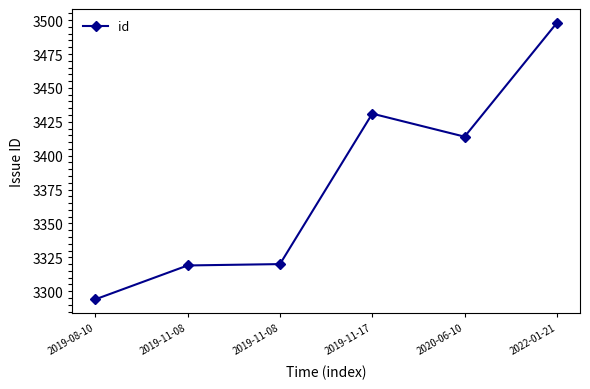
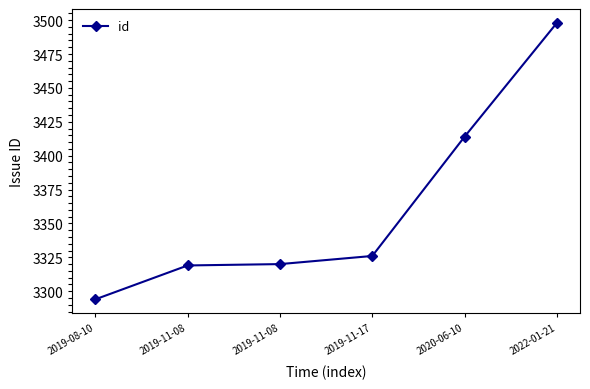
2019-11-17: 3431 -> 3326
